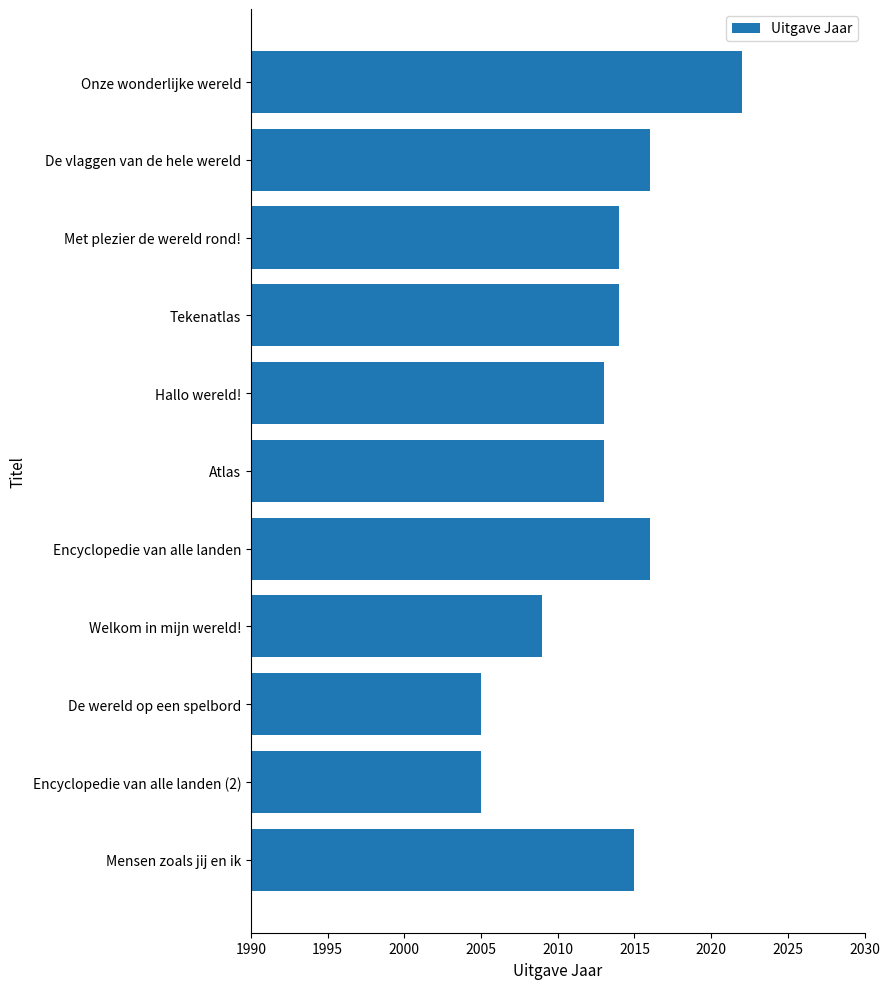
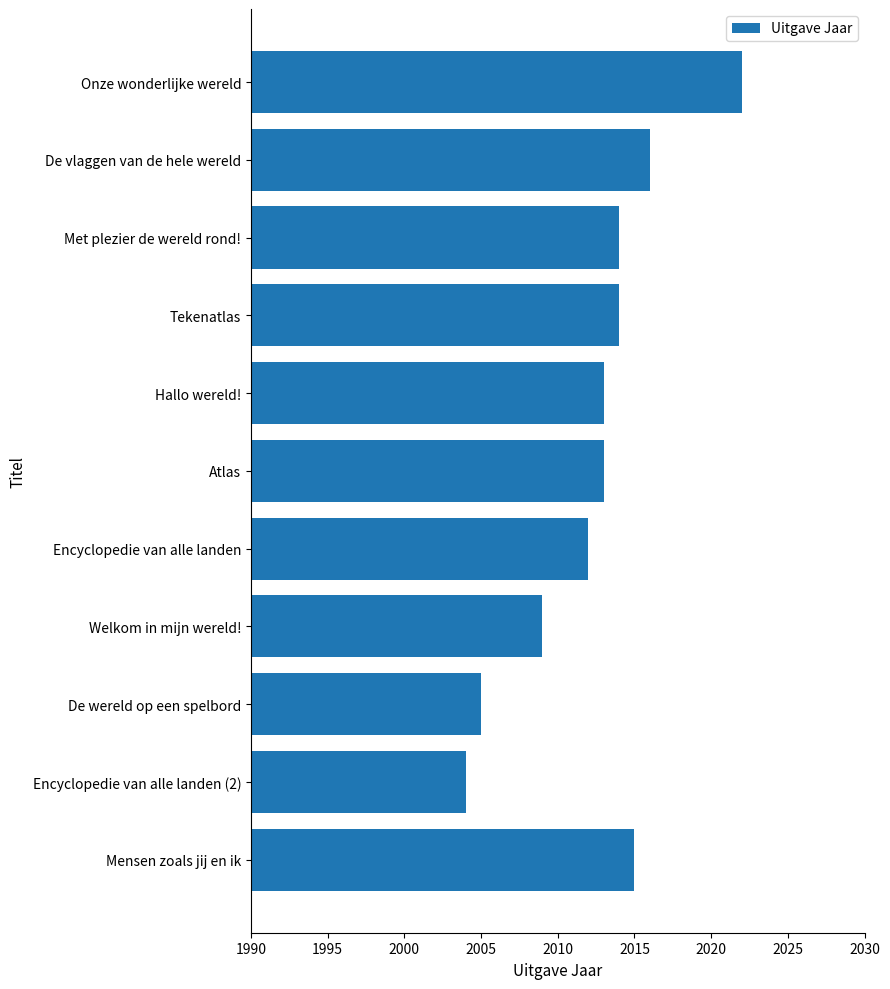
Encyclopedie van alle landen: 2016 -> 2012
Encyclopedie van alle landen (2): 2005 -> 2004
